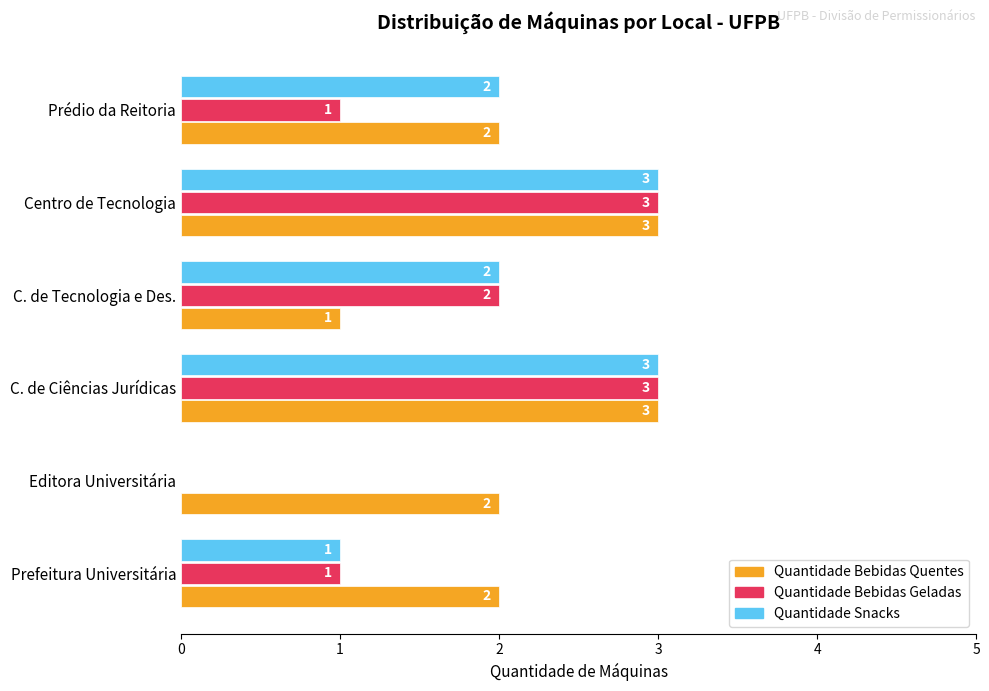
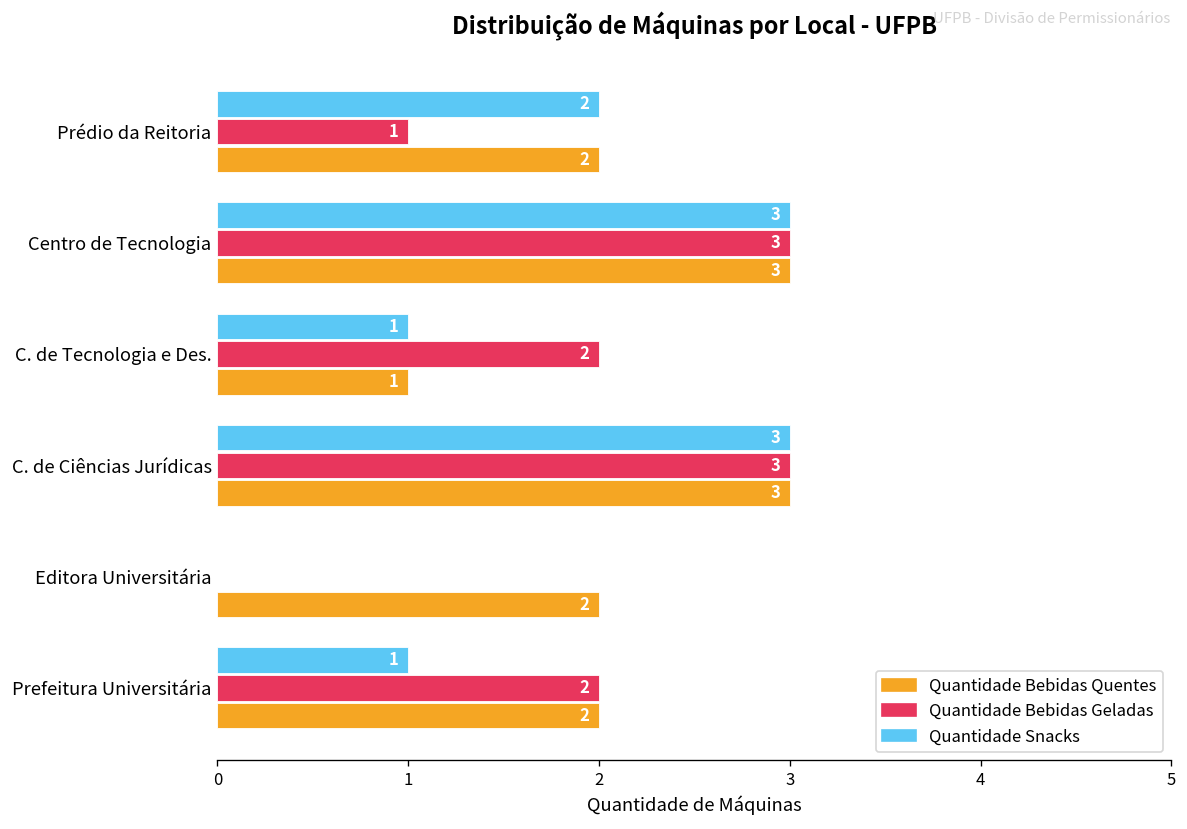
Quantidade Snacks, C. de Tecnologia e Des.: 2 -> 1
Quantidade Bebidas Geladas, Prefeitura Universitária: 1 -> 2
